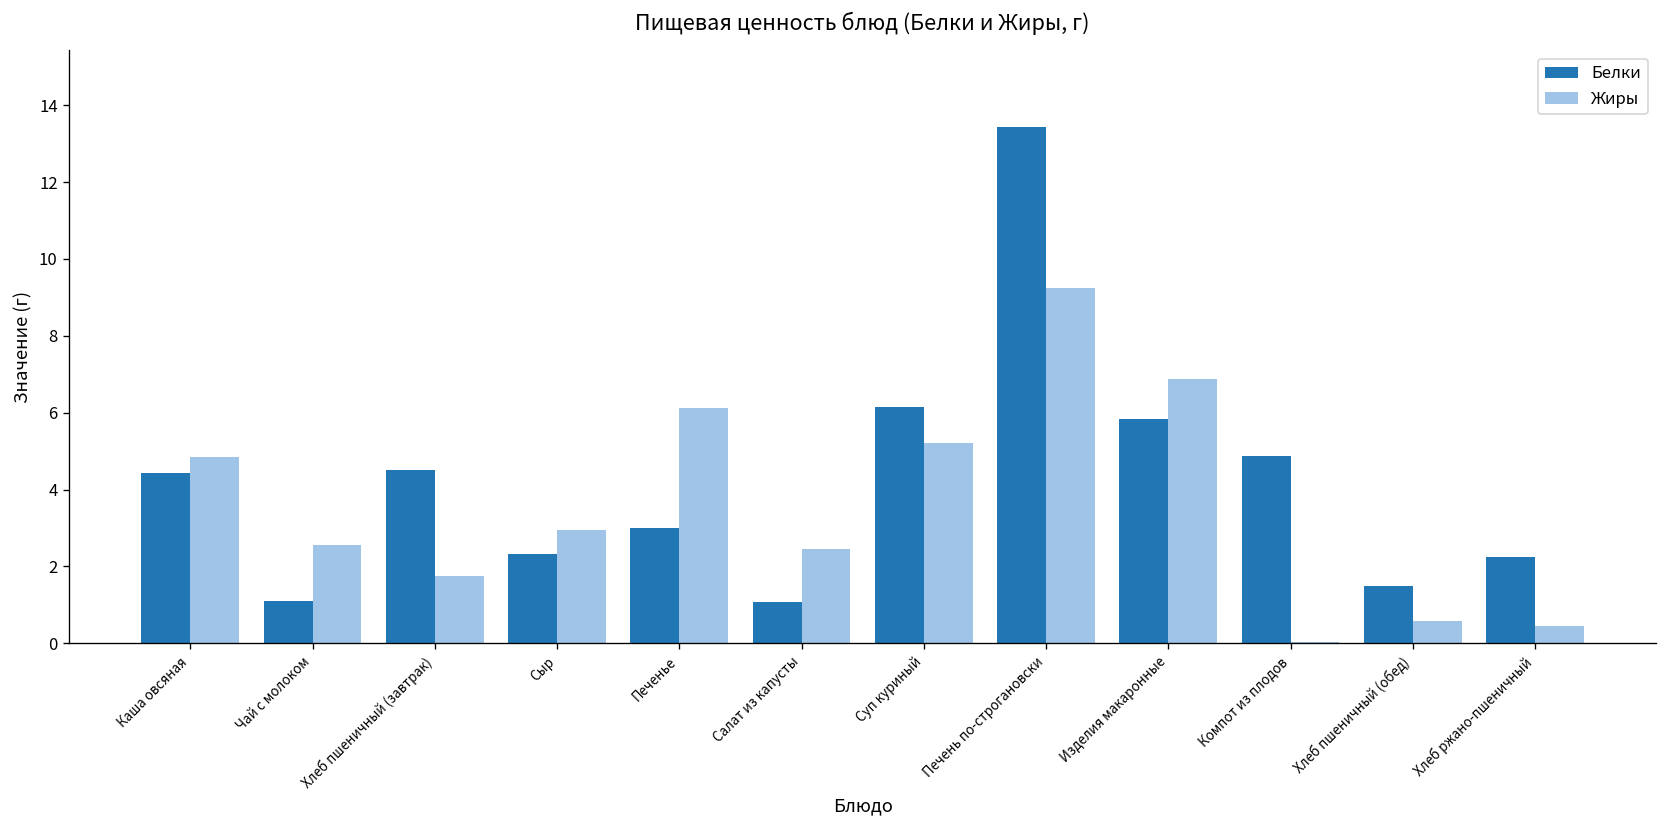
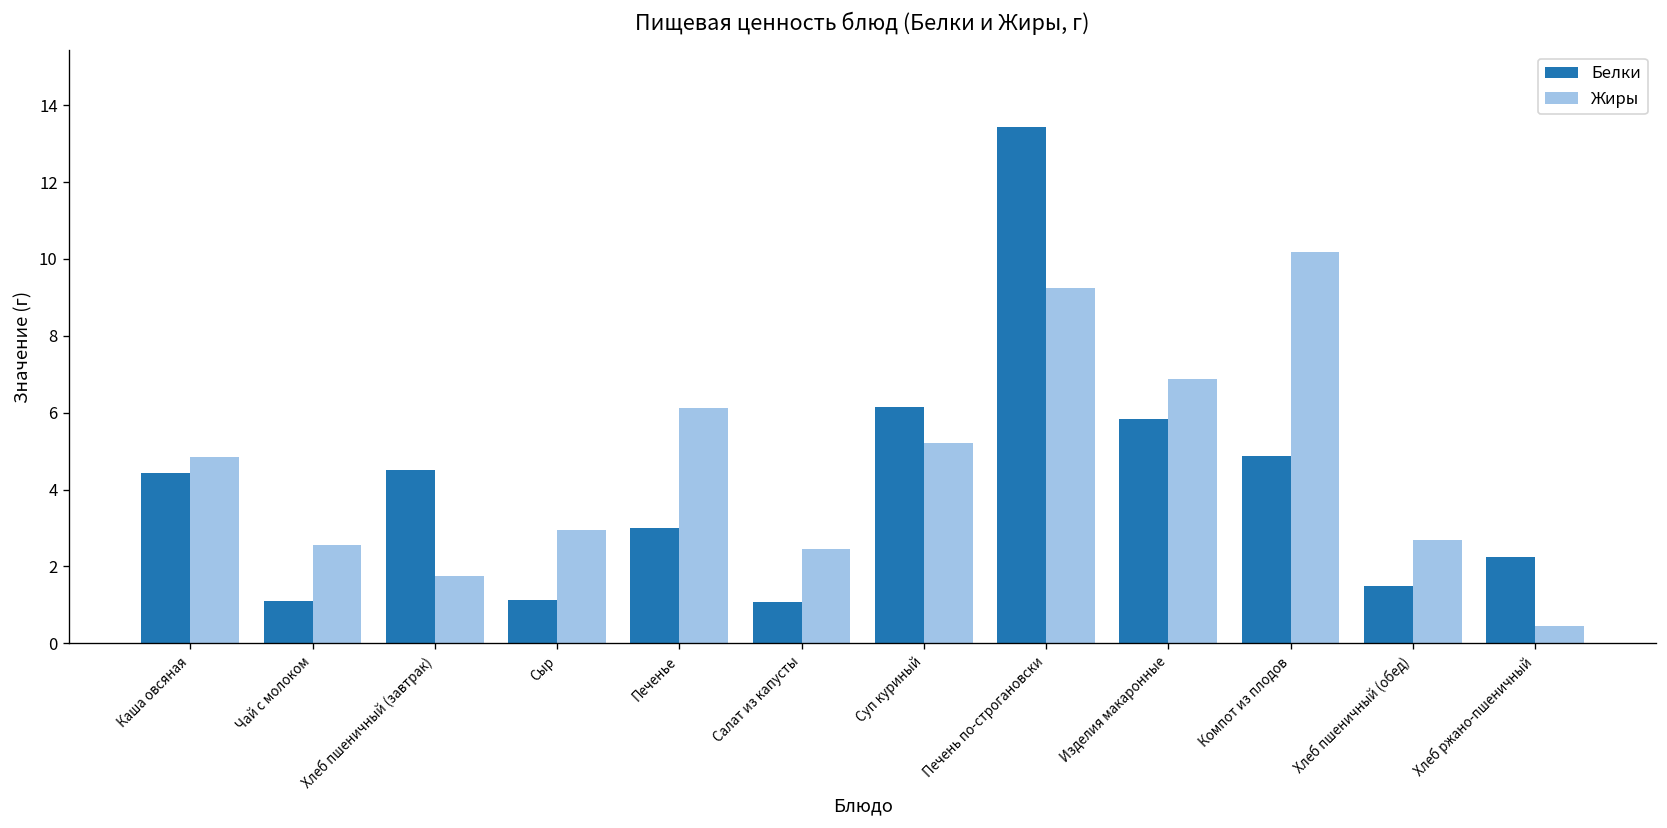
Белки, Сыр: 2.3 -> 1.1
Жиры, Компот из плодов: 0.0 -> 10.2
Жиры, Хлеб пшеничный (обед): 0.6 -> 2.7
